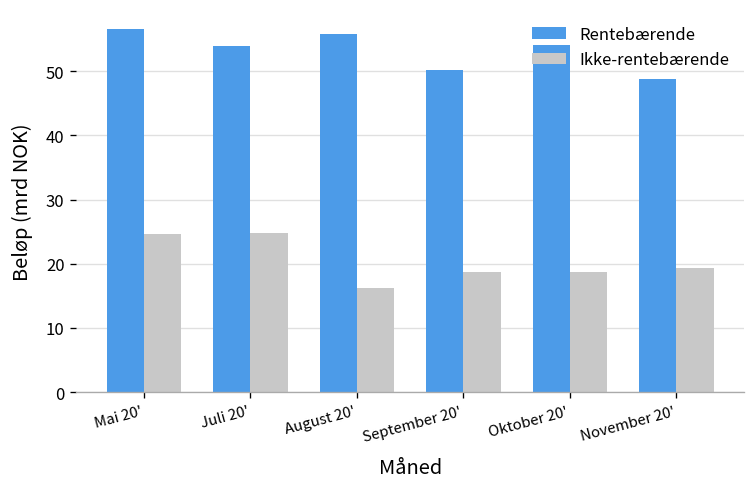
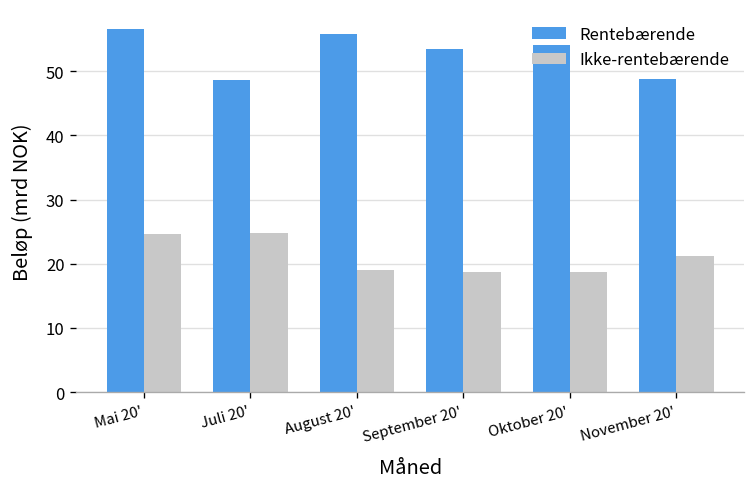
Rentebærende, Juli 20': 54 -> 49
Ikke-rentebærende, August 20': 16 -> 19
Rentebærende, September 20': 50 -> 53
Ikke-rentebærende, November 20': 19 -> 21
